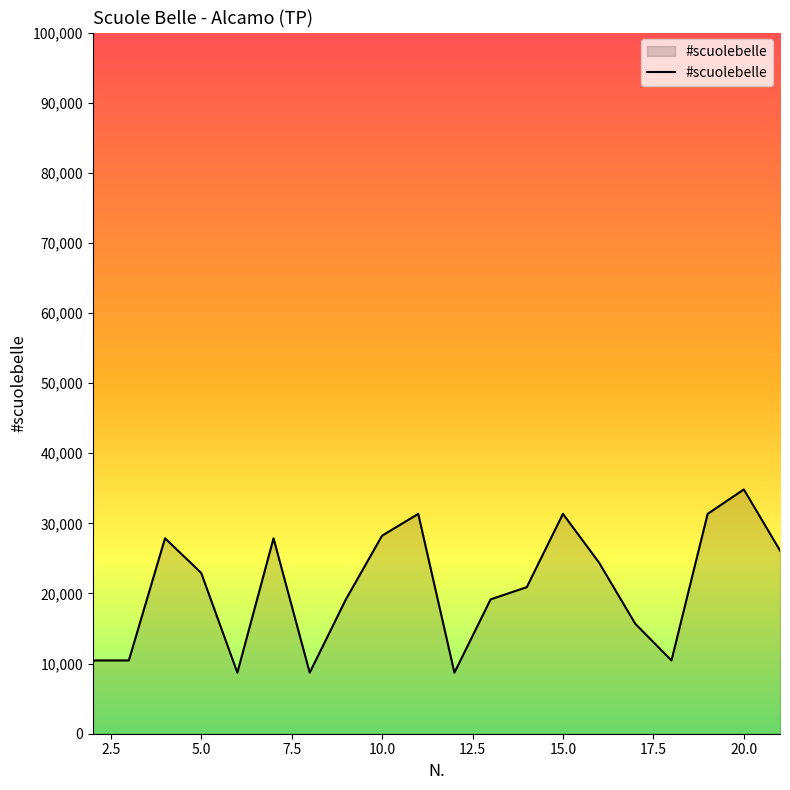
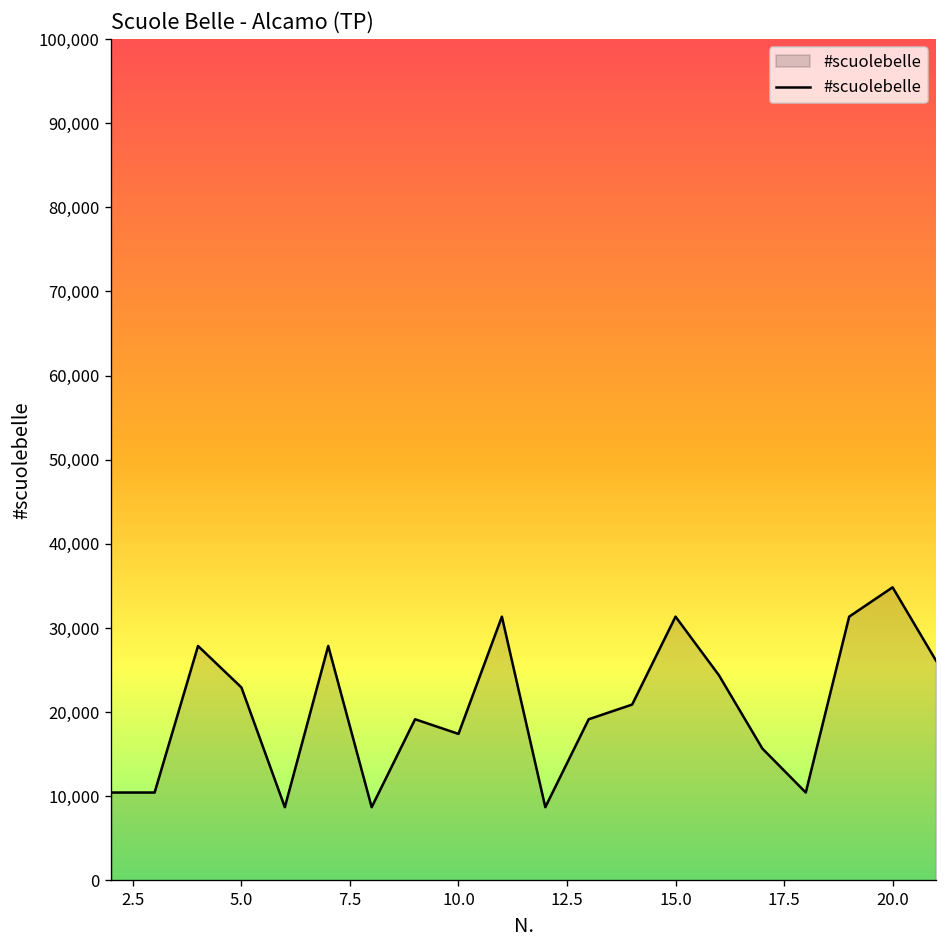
10.0: 28,000 -> 17,000
